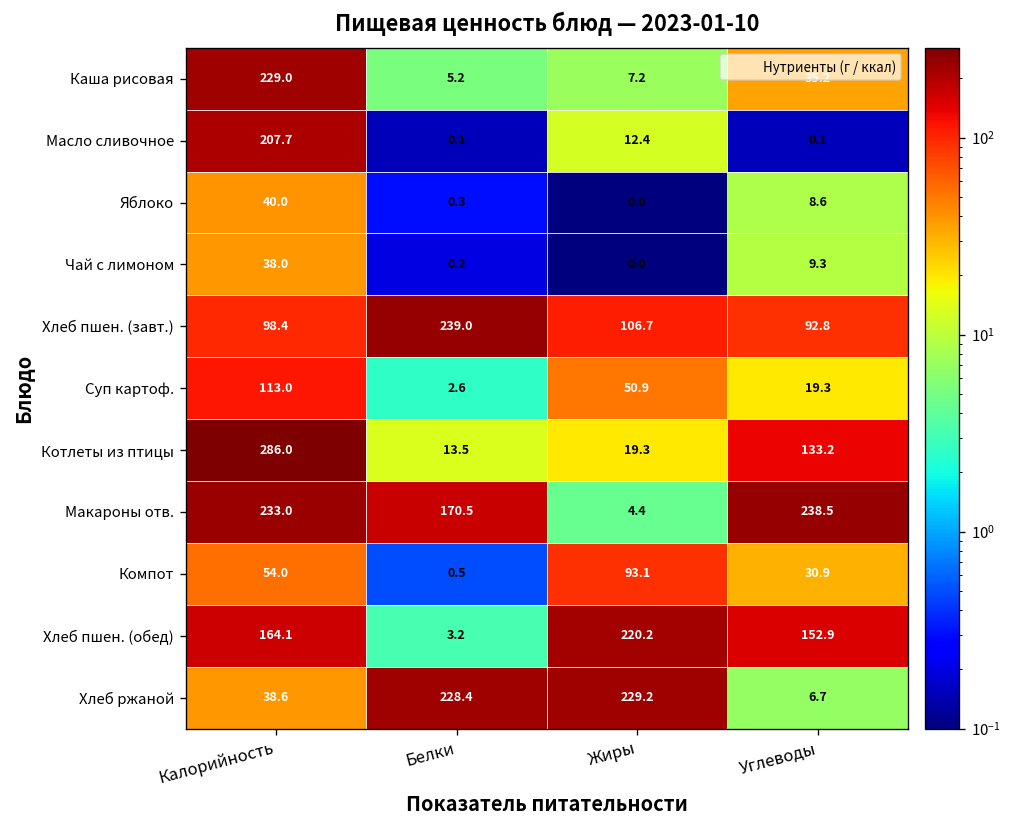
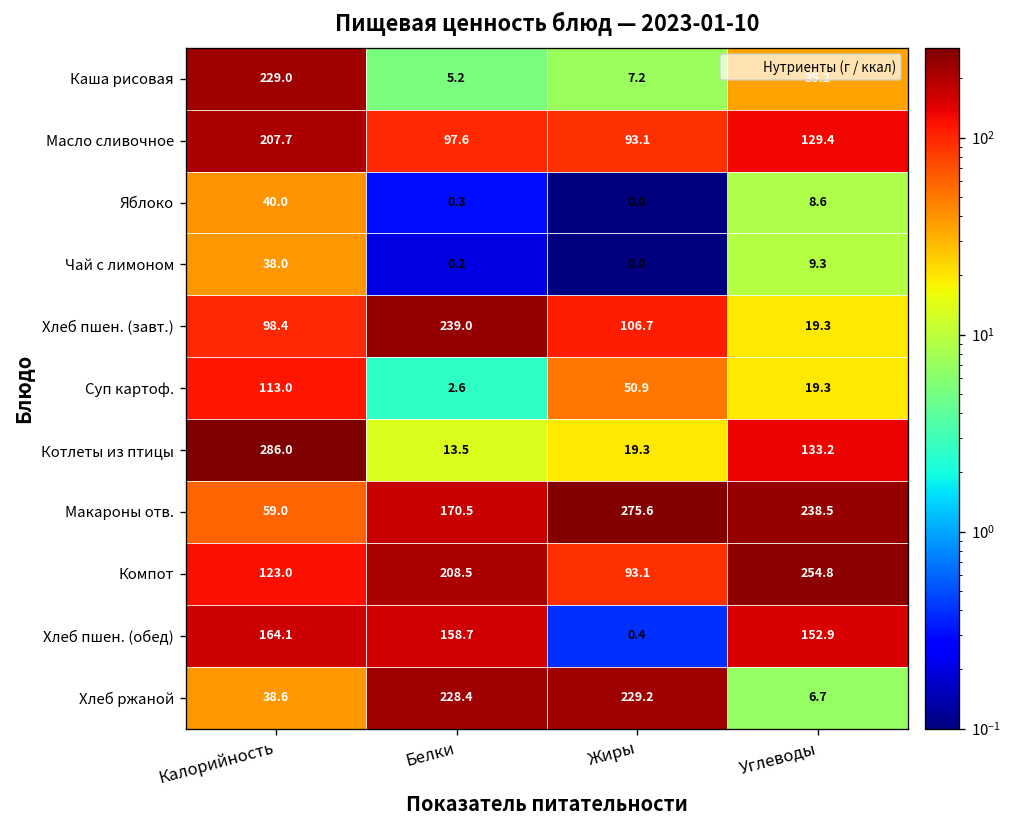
Масло сливочное, Белки: 0.1 -> 97.6
Масло сливочное, Жиры: 12.4 -> 93.1
Масло сливочное, Углеводы: 0.1 -> 129.4
Хлеб пшен. (завт.), Углеводы: 92.8 -> 19.3
Макароны отв., Калорийность: 233.0 -> 59.0
Макароны отв., Жиры: 4.4 -> 275.6
Компот, Калорийность: 54.0 -> 123.0
Компот, Белки: 0.5 -> 208.5
Компот, Углеводы: 30.9 -> 254.8
Хлеб пшен. (обед), Белки: 3.2 -> 158.7
Хлеб пшен. (обед), Жиры: 220.2 -> 0.4
